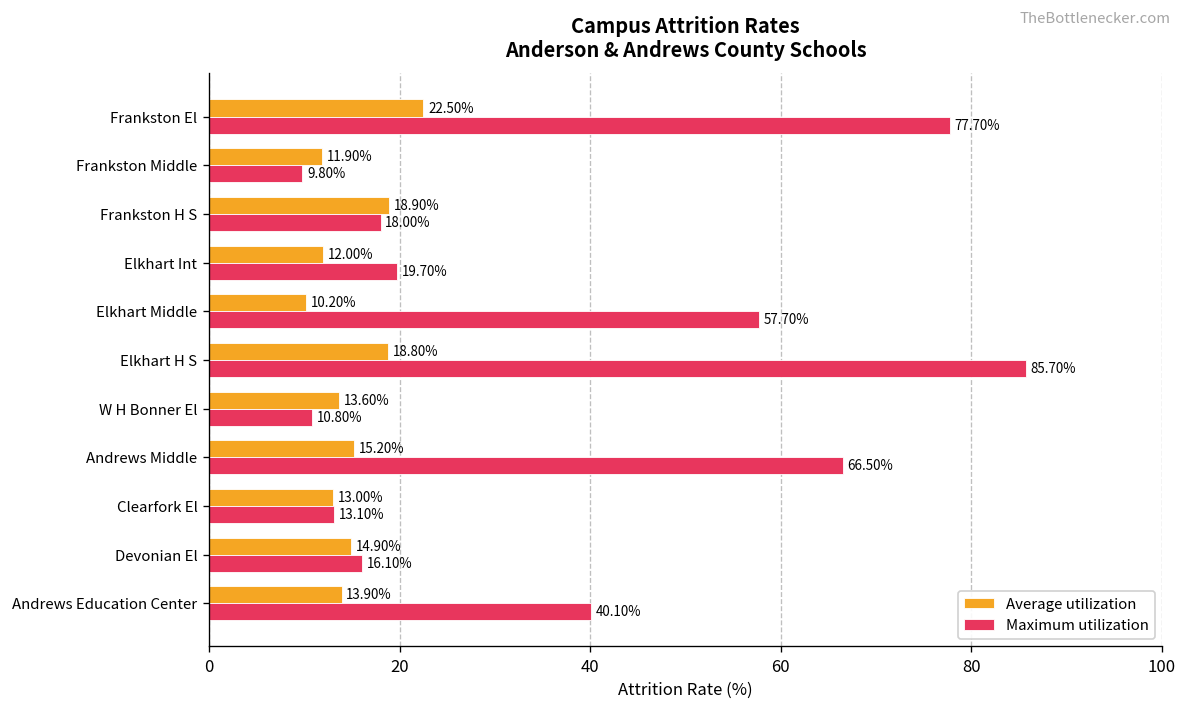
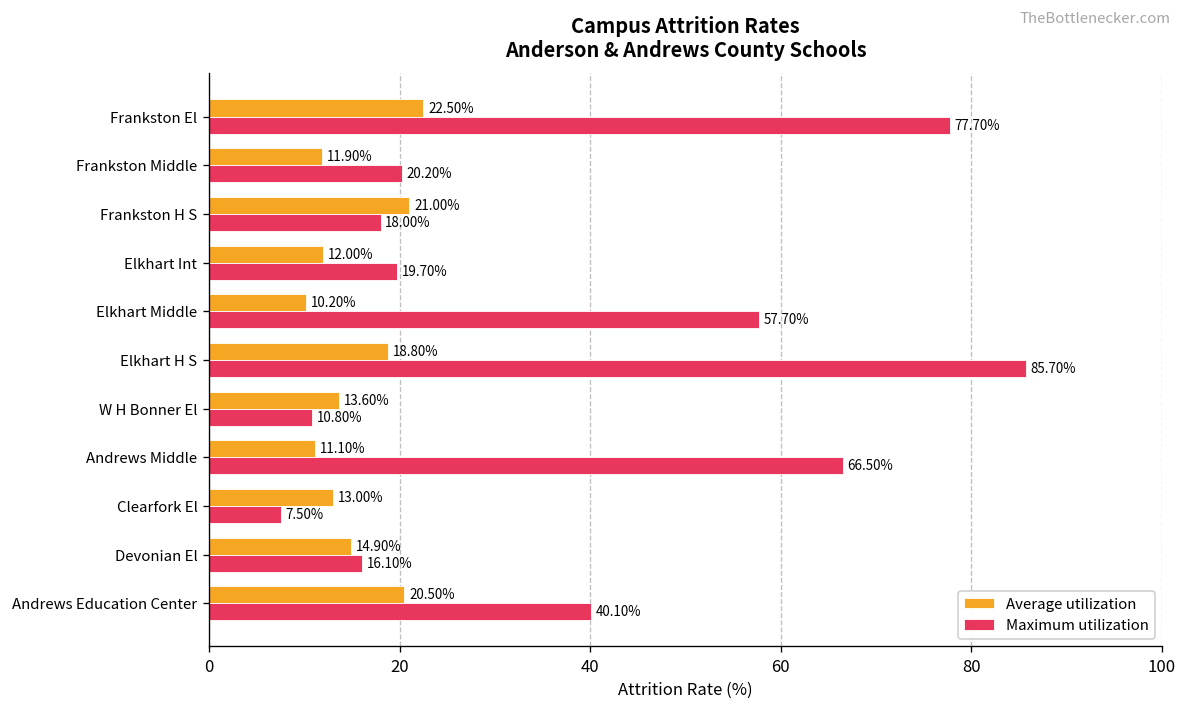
Maximum utilization, Frankston Middle: 9.80% -> 20.20%
Average utilization, Frankston H S: 18.90% -> 21.00%
Average utilization, Andrews Middle: 15.20% -> 11.10%
Maximum utilization, Clearfork El: 13.10% -> 7.50%
Average utilization, Andrews Education Center: 13.90% -> 20.50%
